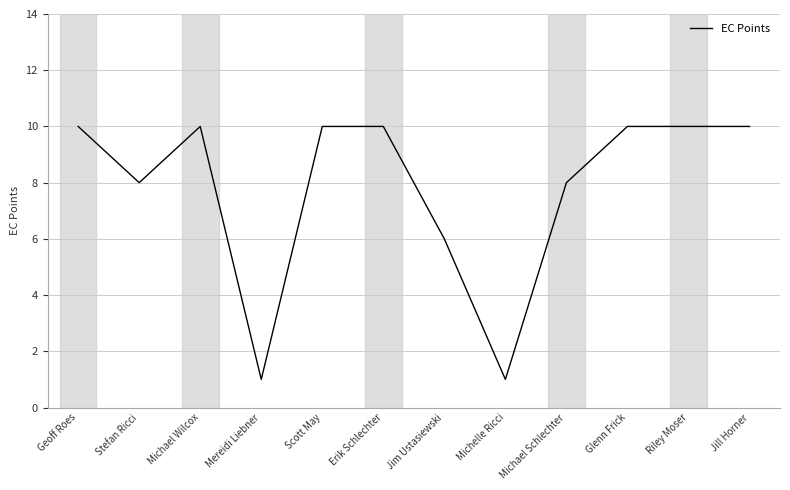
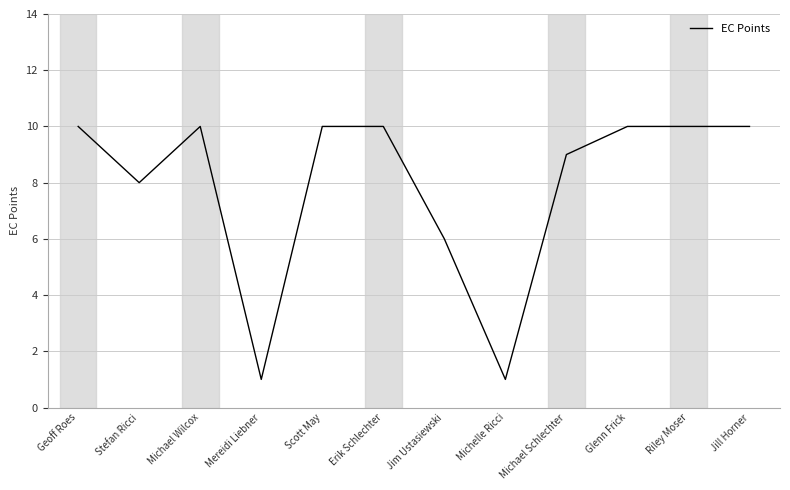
Michael Schlechter: 8 -> 9
